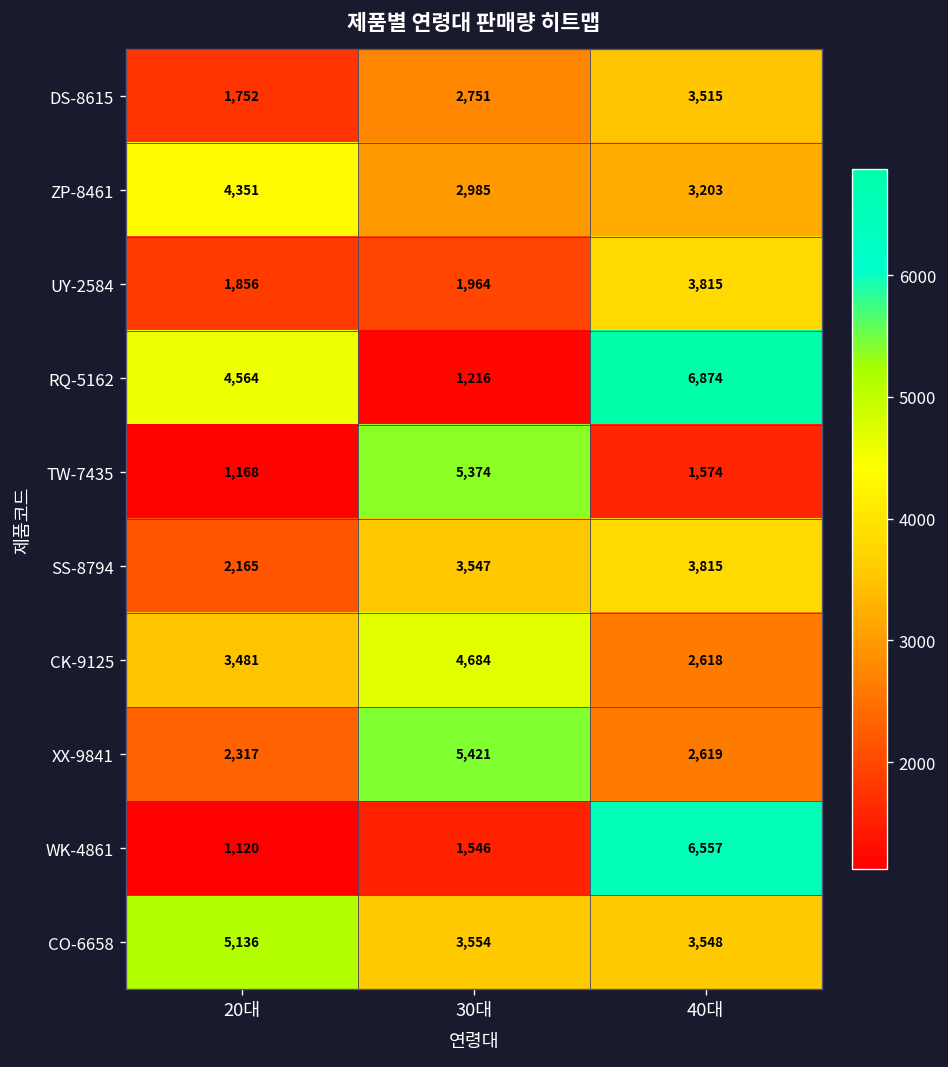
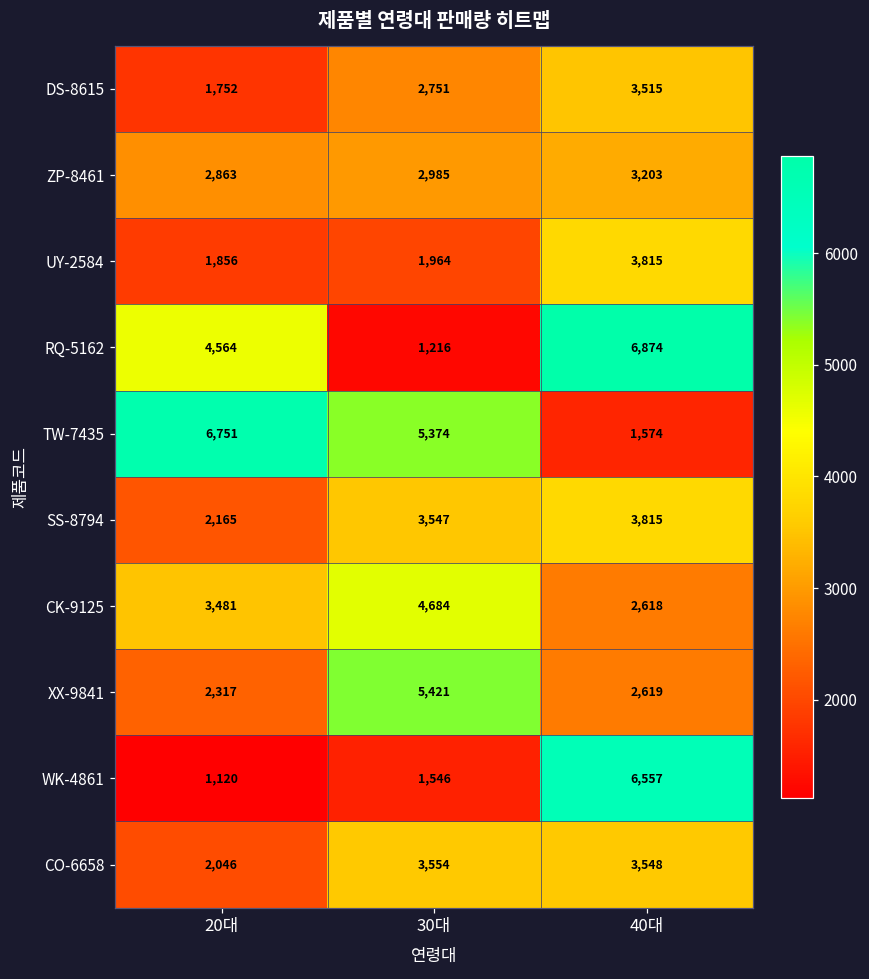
ZP-8461, 20대: 4,351 -> 2,863
TW-7435, 20대: 1,168 -> 6,751
CO-6658, 20대: 5,136 -> 2,046
